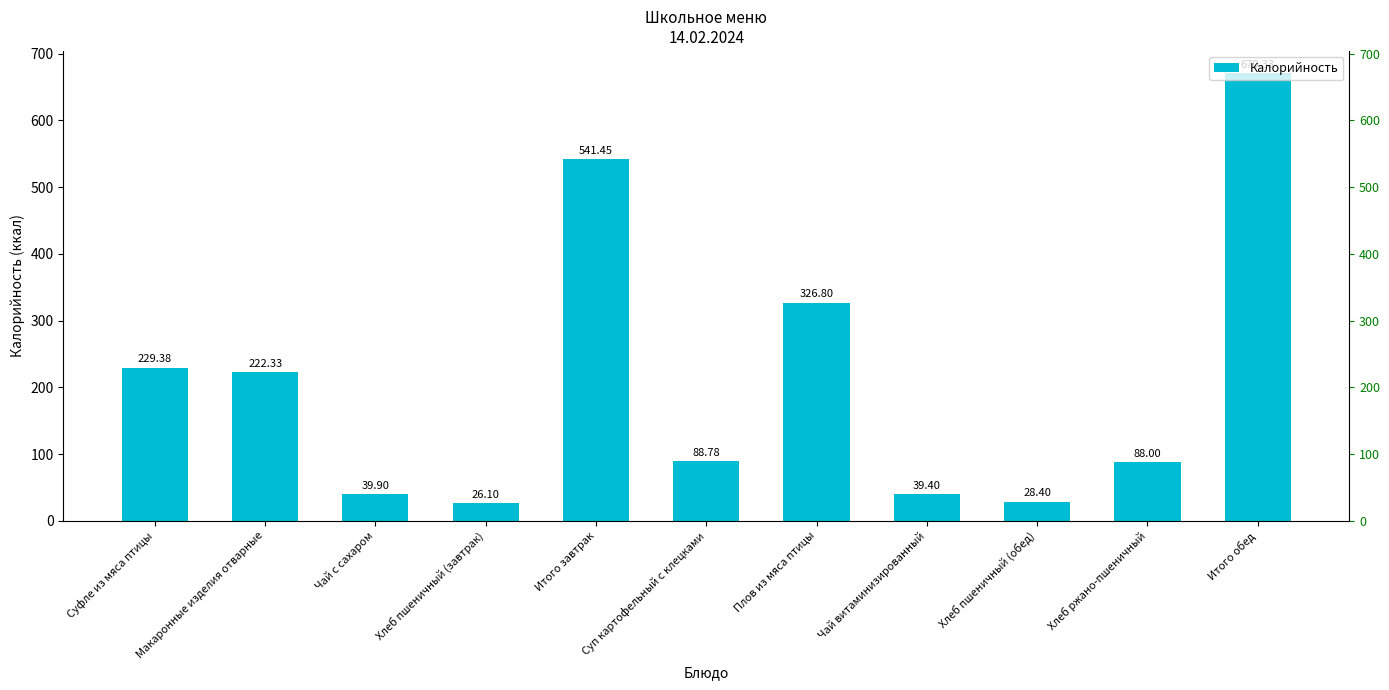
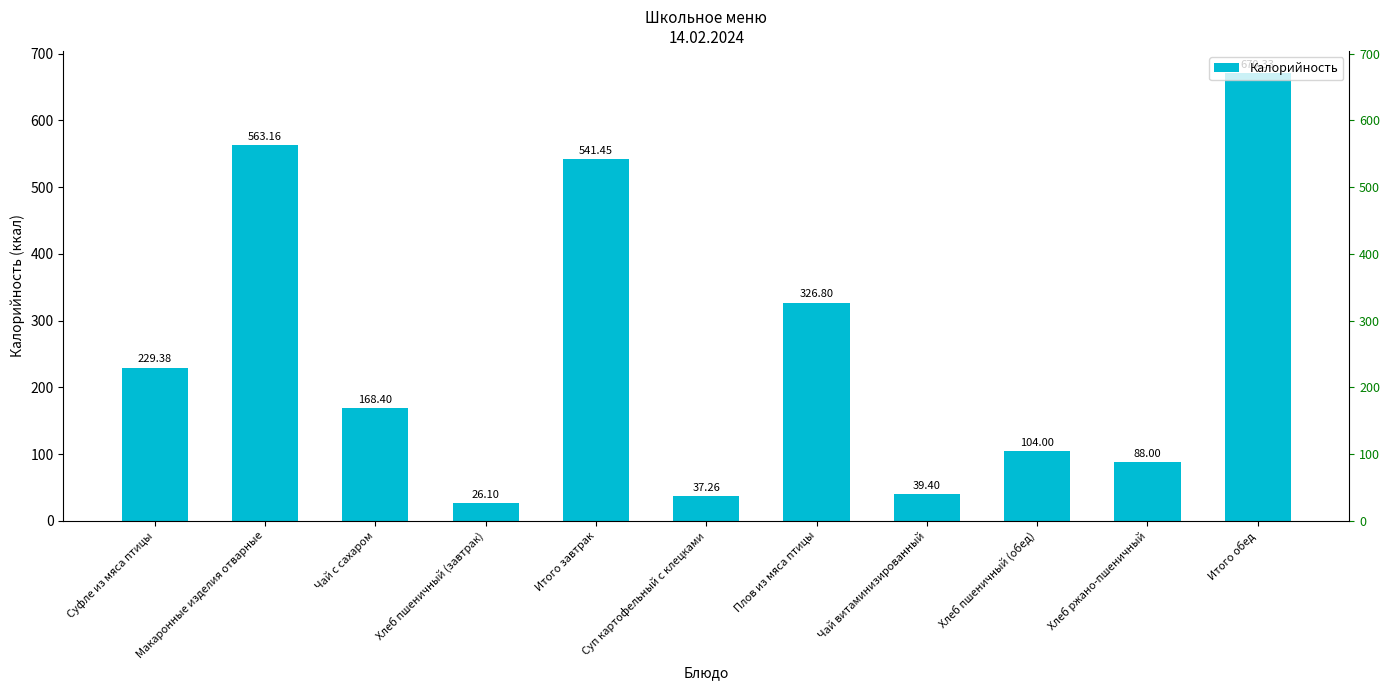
Макаронные изделия отварные: 222.33 -> 563.16
Чай с сахаром: 39.90 -> 168.40
Суп картофельный с клецками: 88.78 -> 37.26
Хлеб пшеничный (обед): 28.40 -> 104.00
